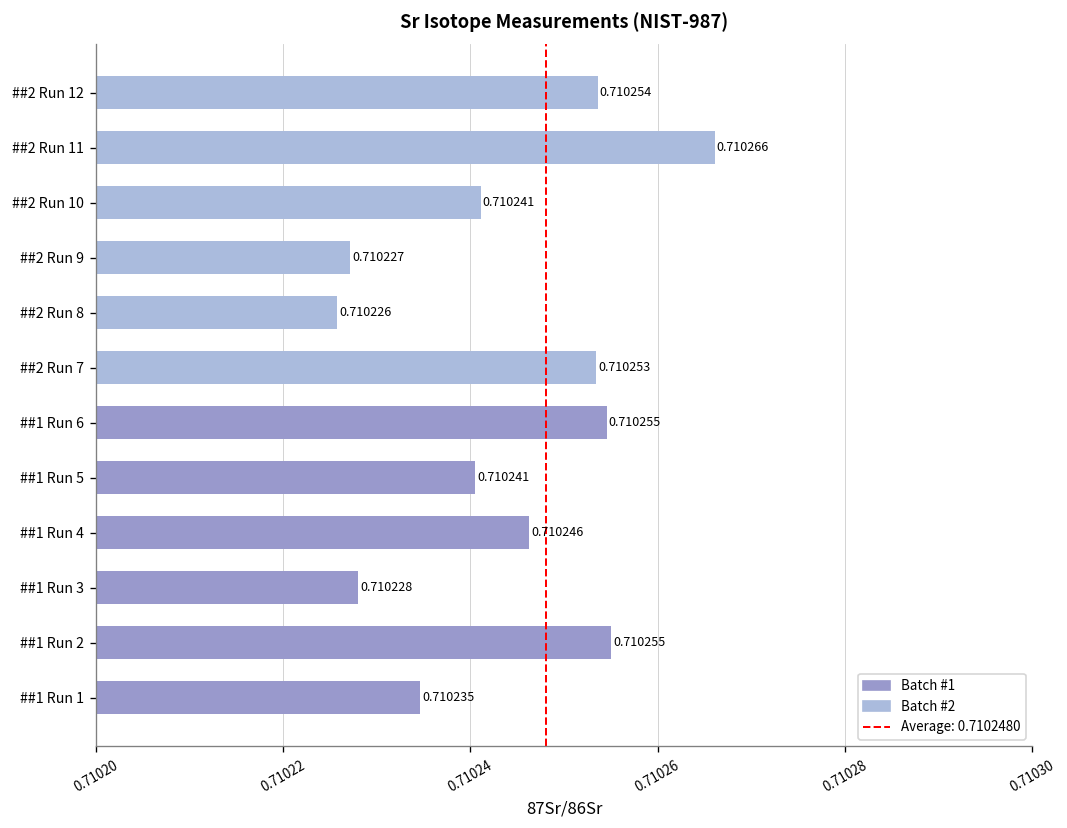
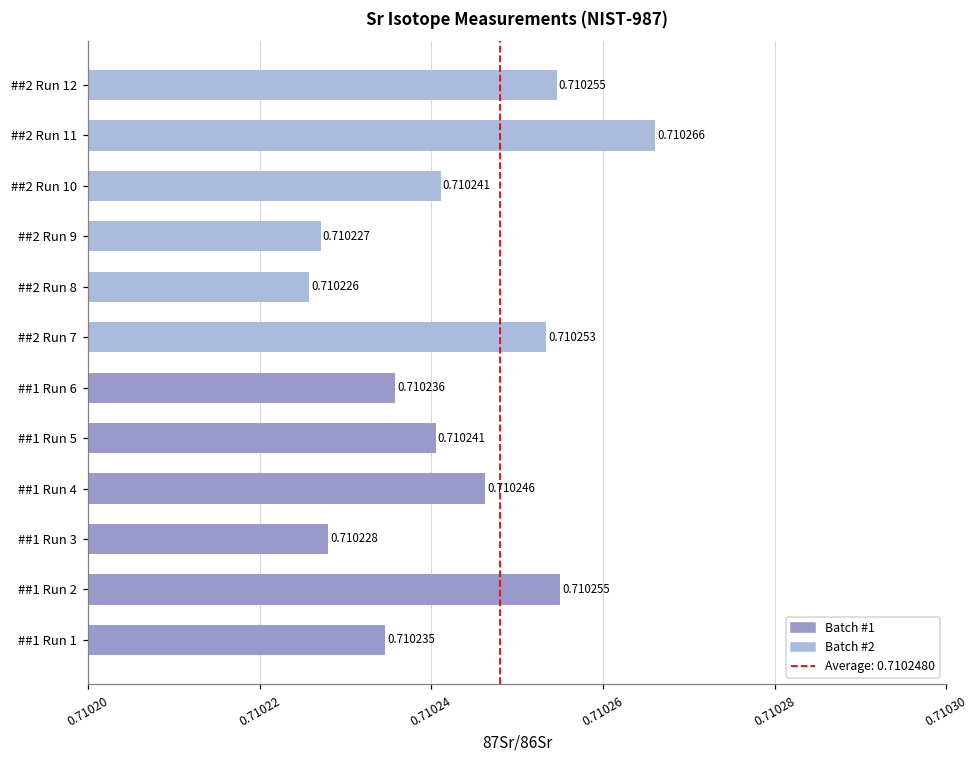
##2 Run 12: 0.710254 -> 0.710255
##1 Run 6: 0.710255 -> 0.710236
